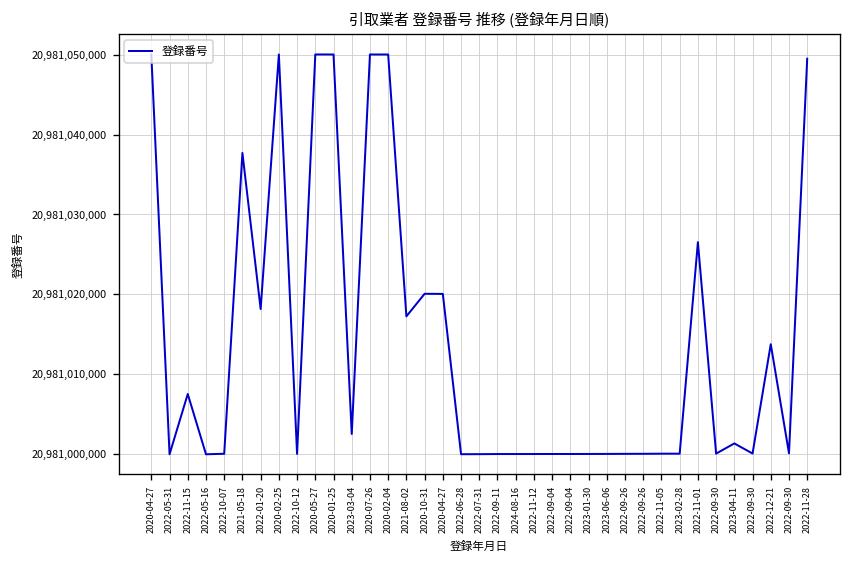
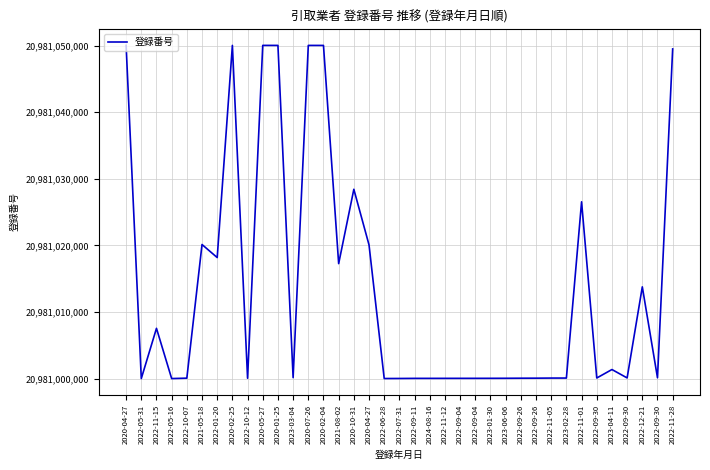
2021-05-18: 20,981,038,000 -> 20,981,020,000
2023-03-04: 20,981,003,000 -> 20,981,000,000
2020-10-31: 20,981,020,000 -> 20,981,028,000
